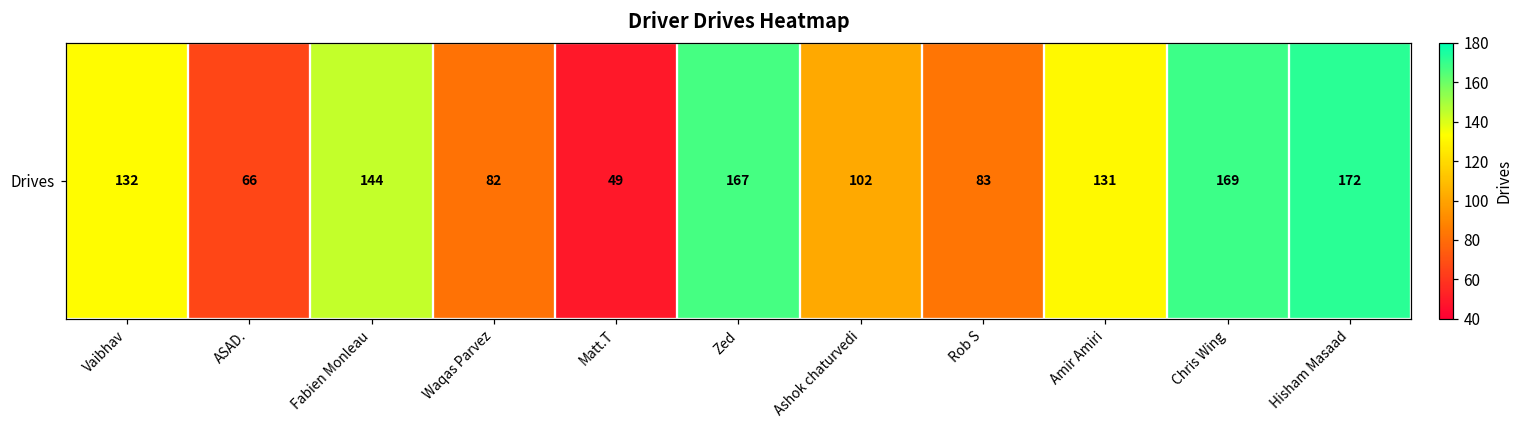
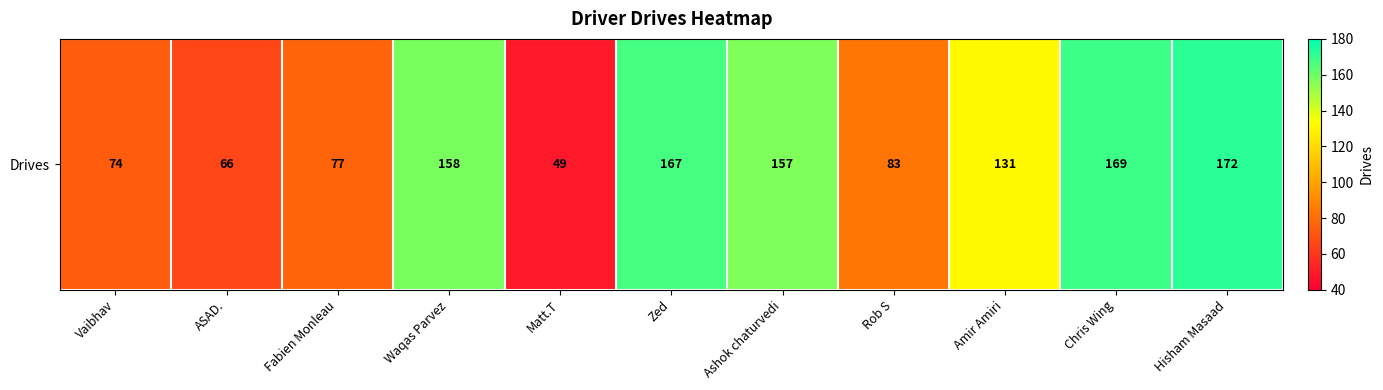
Drives, Vaibhav: 132 -> 74
Drives, Fabien Monleau: 144 -> 77
Drives, Waqas Parvez: 82 -> 158
Drives, Ashok chaturvedi: 102 -> 157
